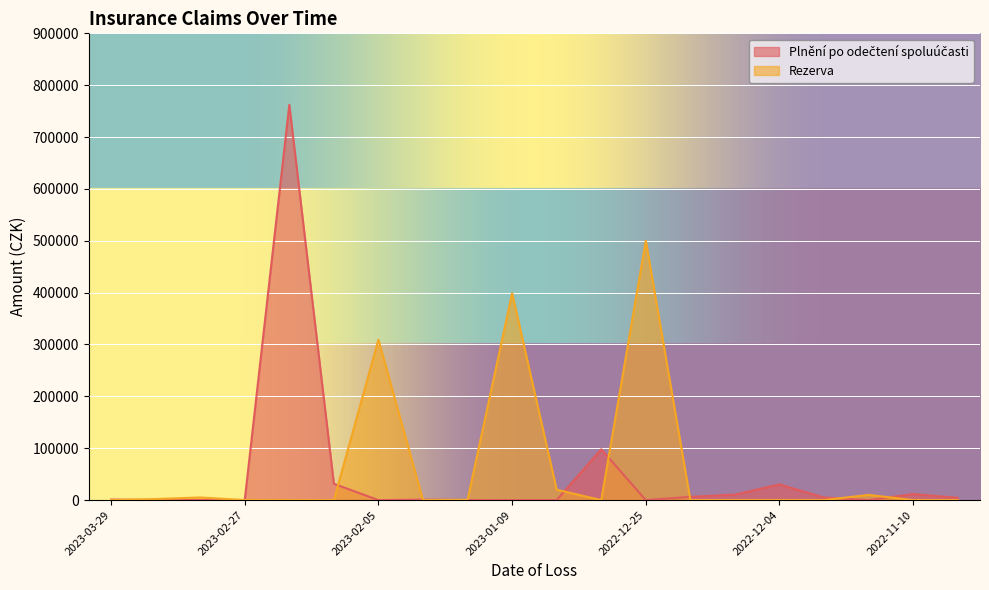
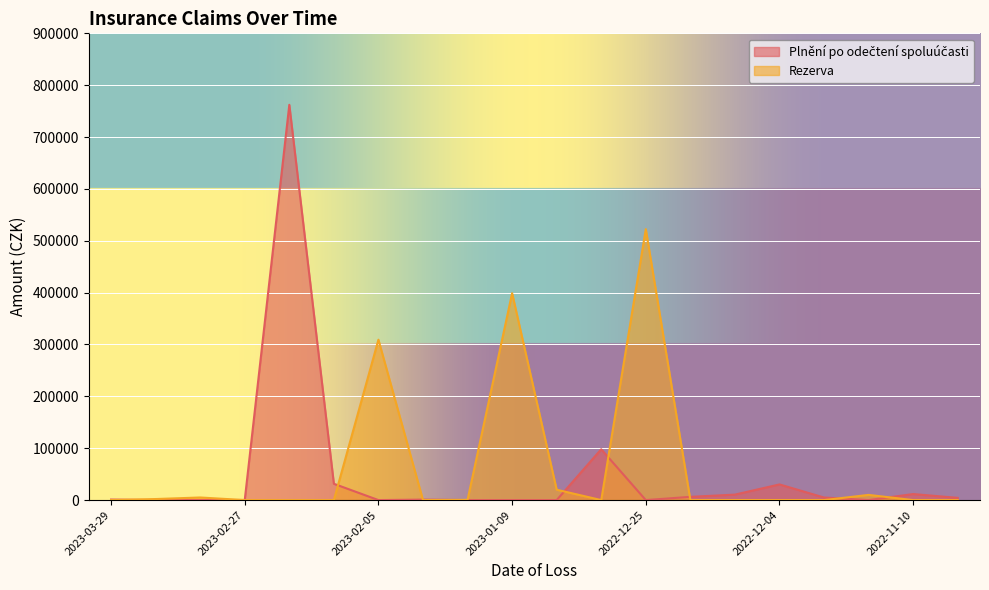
Rezerva, 2022-12-25: 500000 -> 520000
